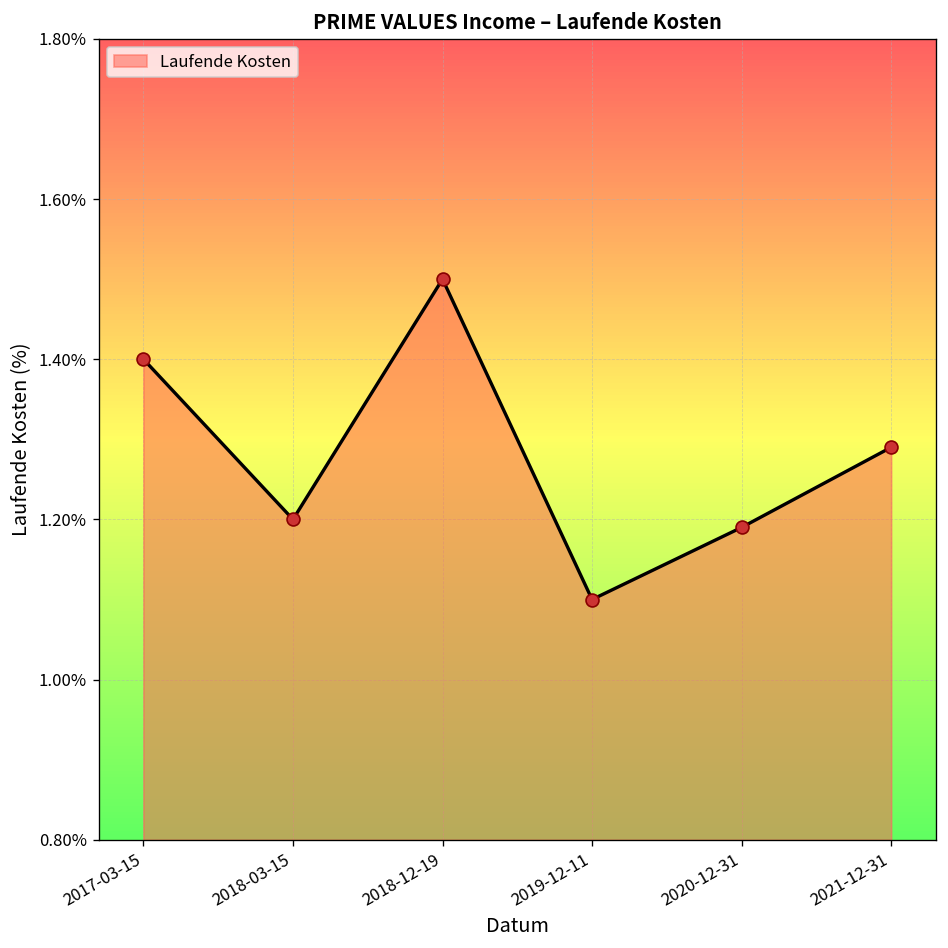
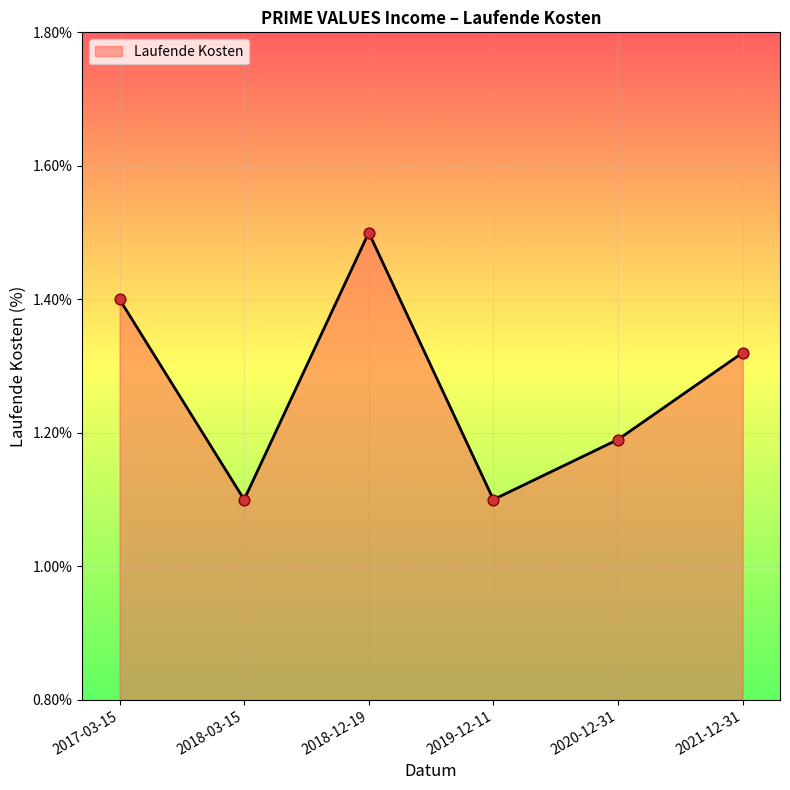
2018-03-15: 1.2% -> 1.1%
2021-12-31: 1.29% -> 1.32%
